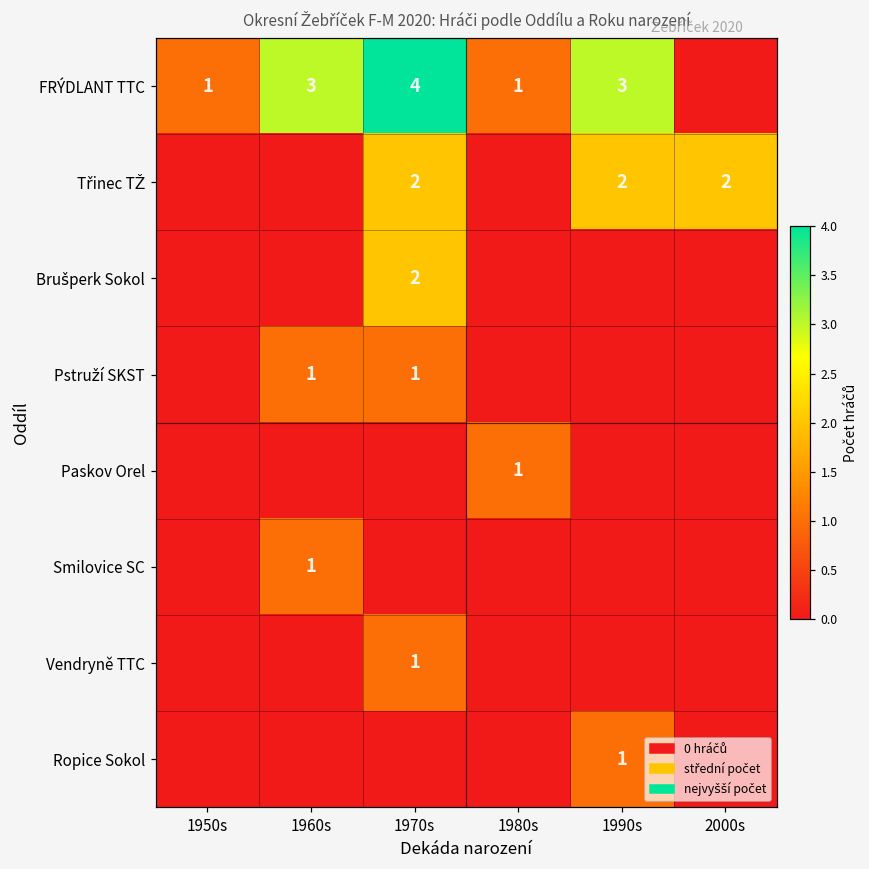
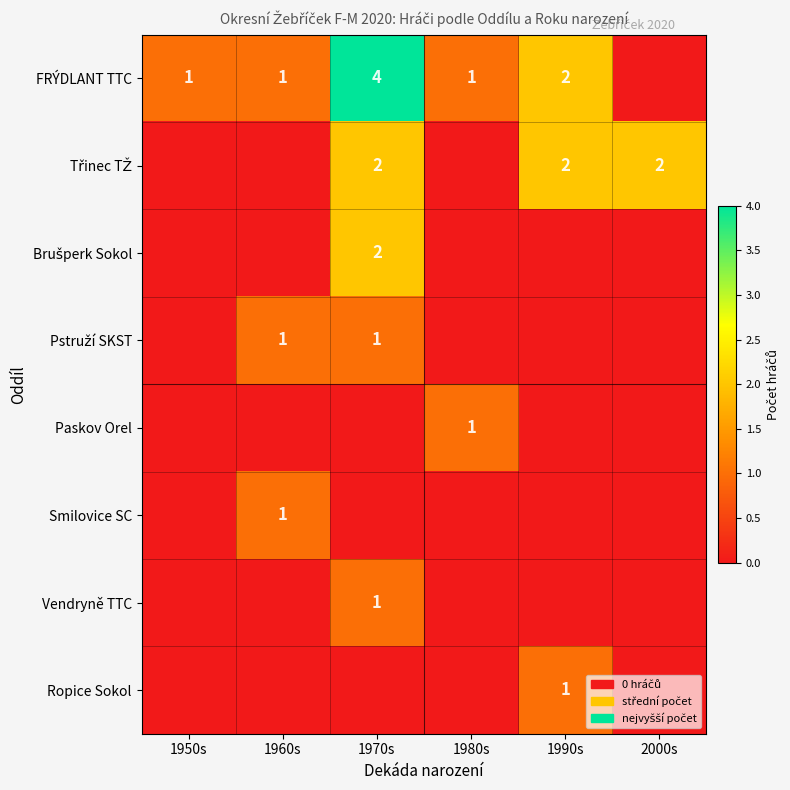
FRÝDLANT TTC, 1960s: 3 -> 1
FRÝDLANT TTC, 1990s: 3 -> 2
